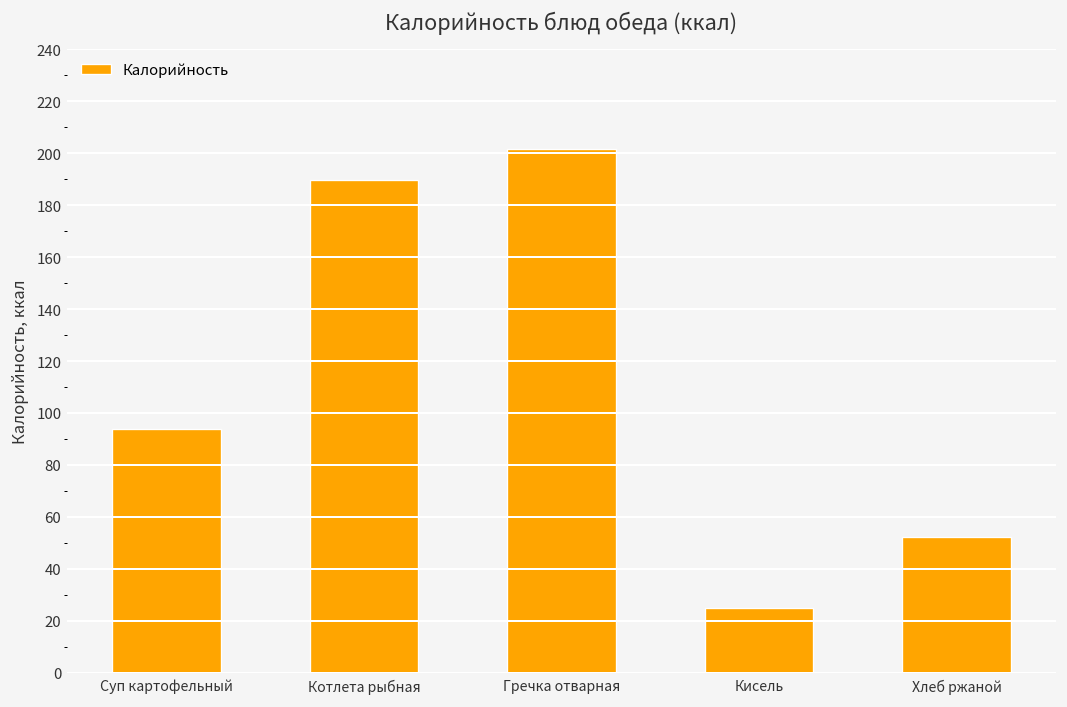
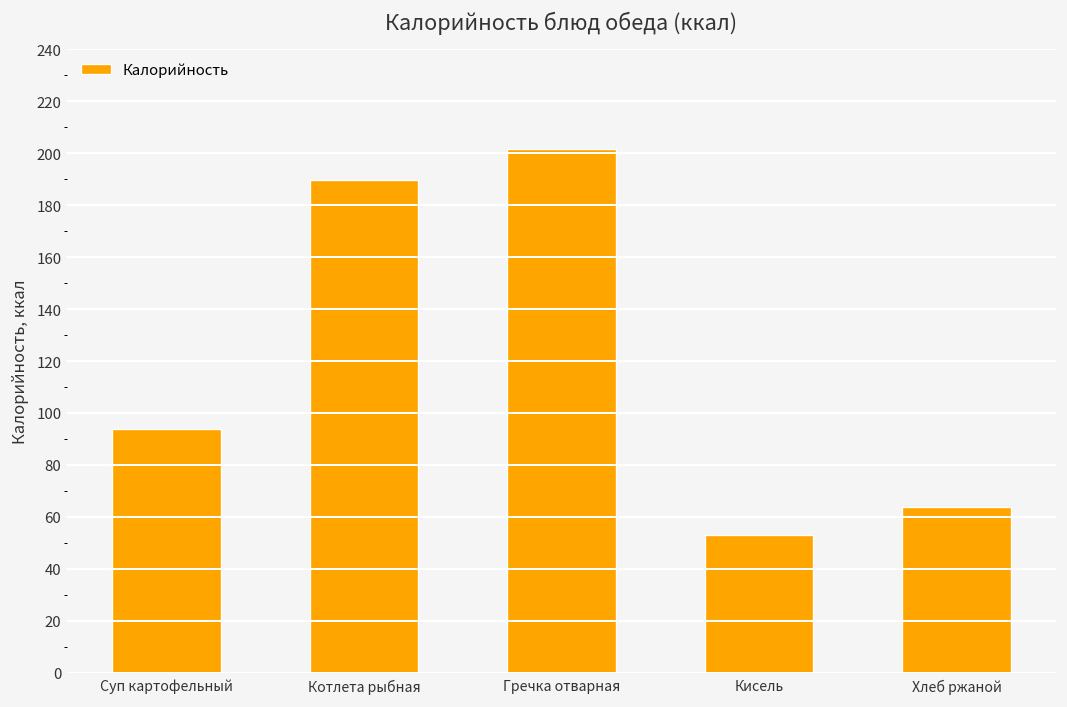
Кисель: 25 -> 53
Хлеб ржаной: 52 -> 64
